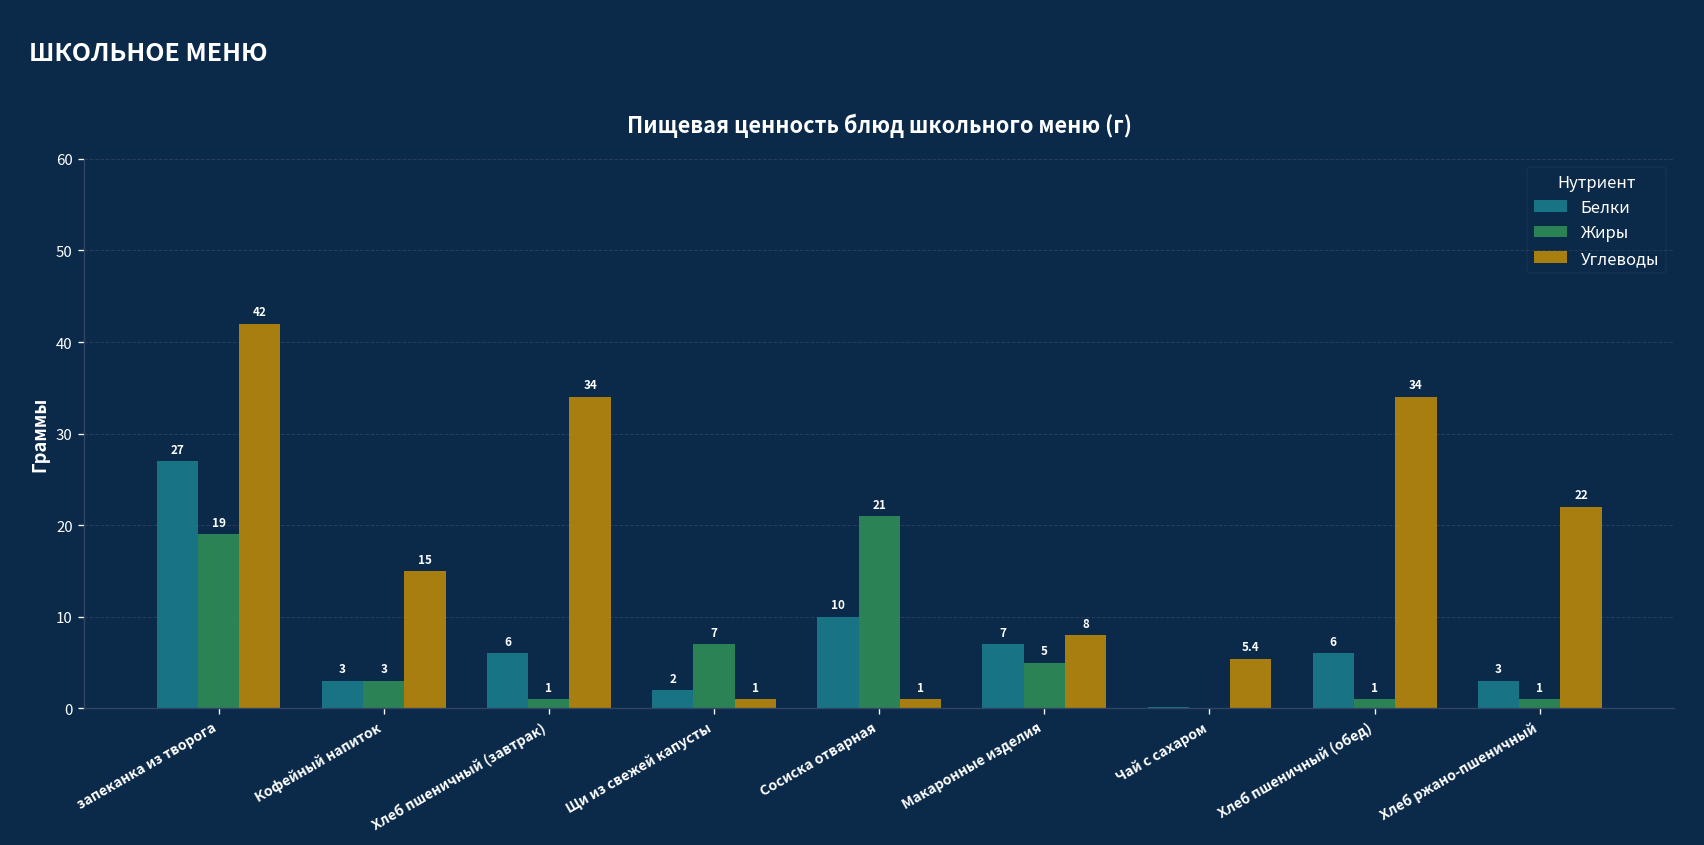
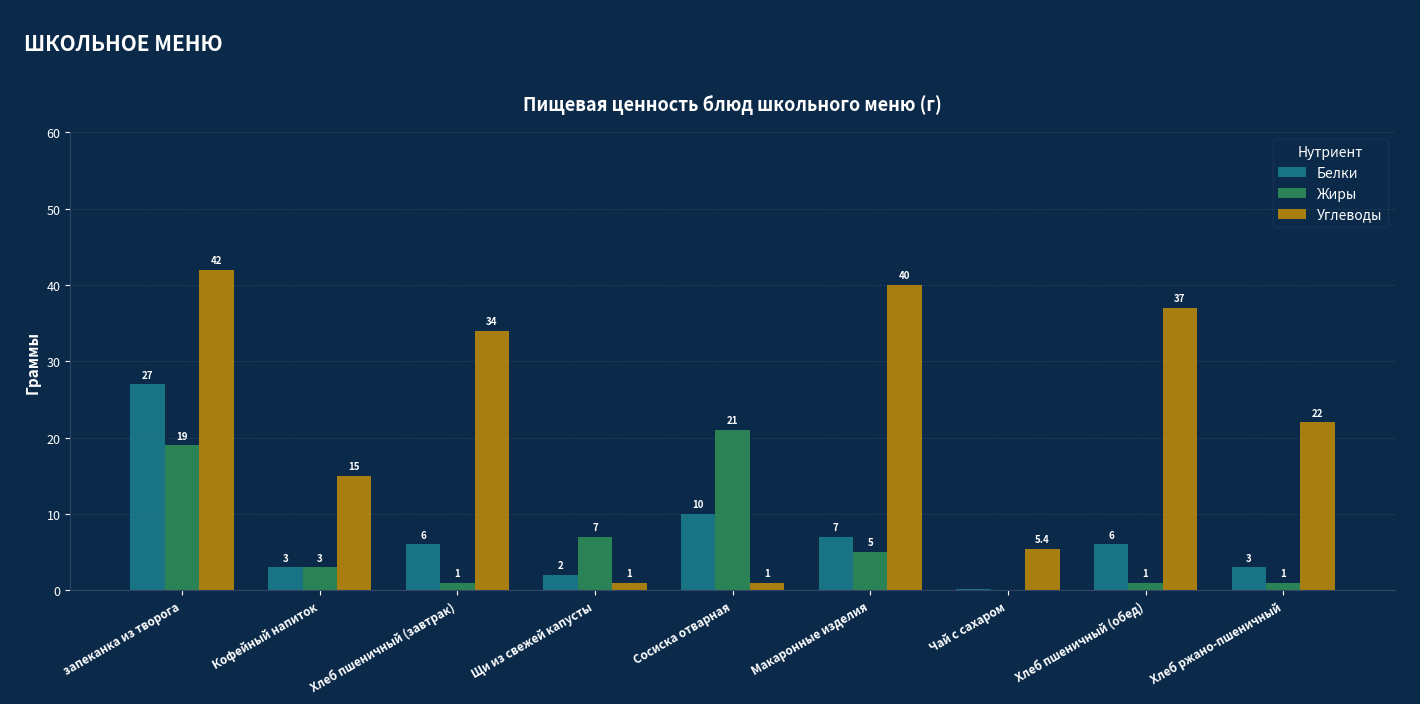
Углеводы, Макаронные изделия: 8 -> 40
Углеводы, Хлеб пшеничный (обед): 34 -> 37
